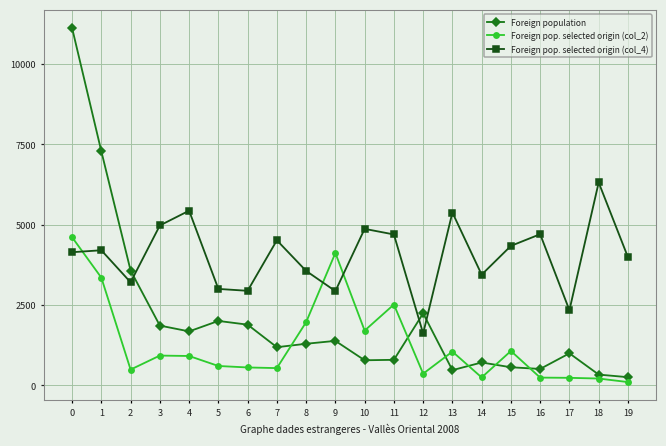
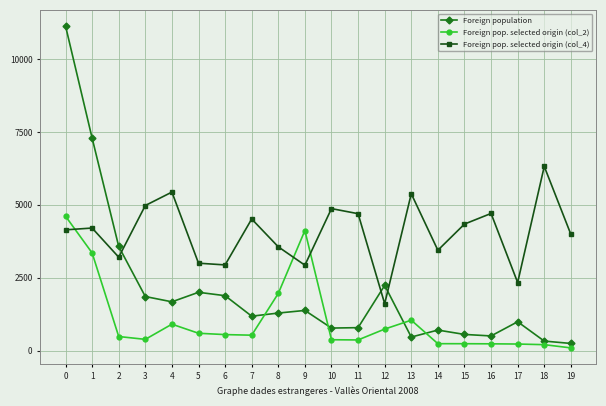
Foreign pop. selected origin (col_2), 3: 900 -> 400
Foreign pop. selected origin (col_2), 10: 1700 -> 400
Foreign pop. selected origin (col_2), 11: 2500 -> 400
Foreign pop. selected origin (col_2), 12: 400 -> 700
Foreign pop. selected origin (col_2), 15: 1100 -> 200
